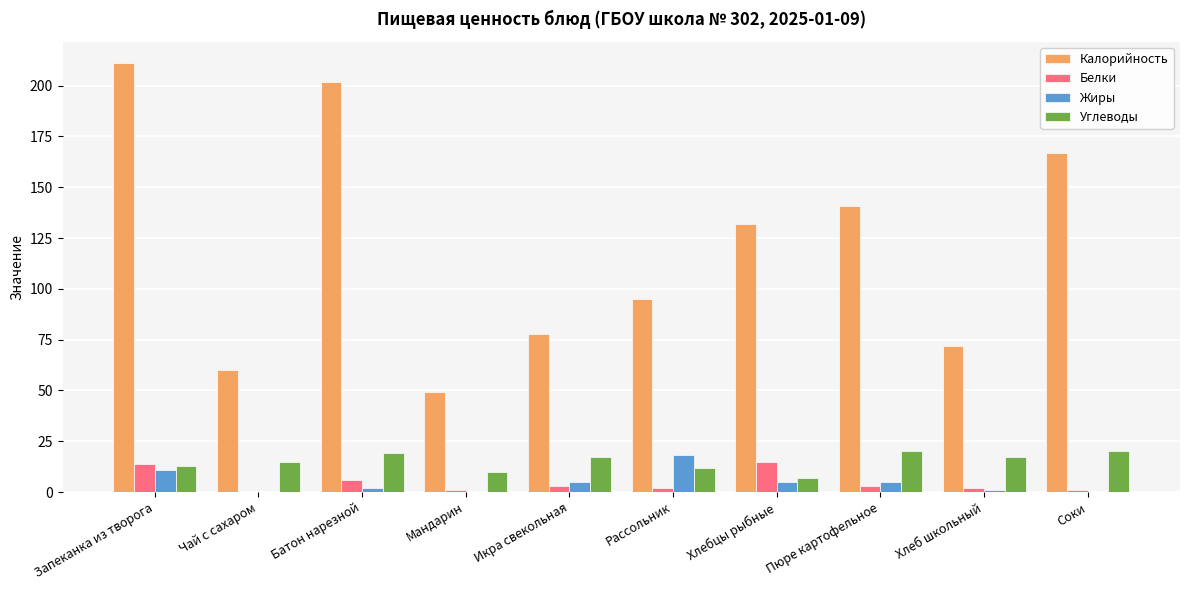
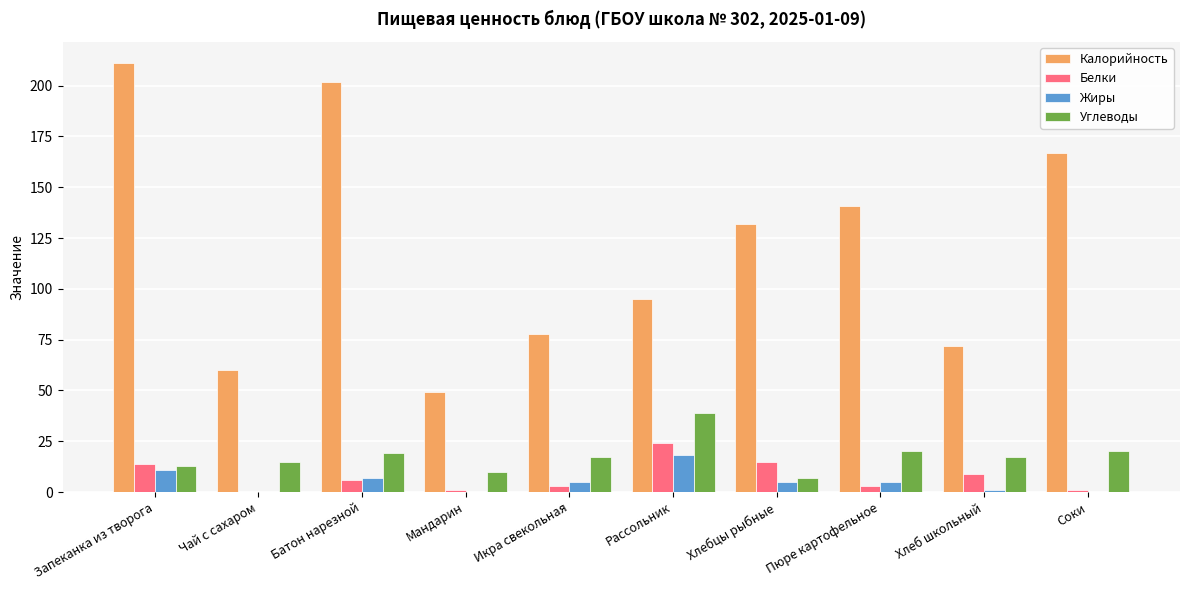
Жиры, Батон нарезной: 2 -> 7
Белки, Рассольник: 2 -> 24
Углеводы, Рассольник: 12 -> 39
Белки, Хлеб школьный: 2 -> 9
